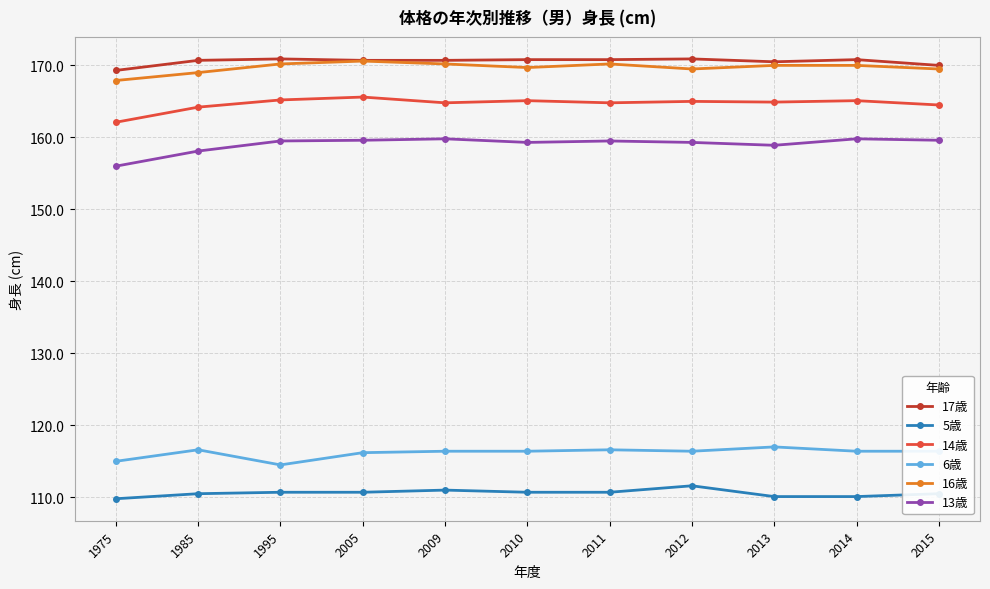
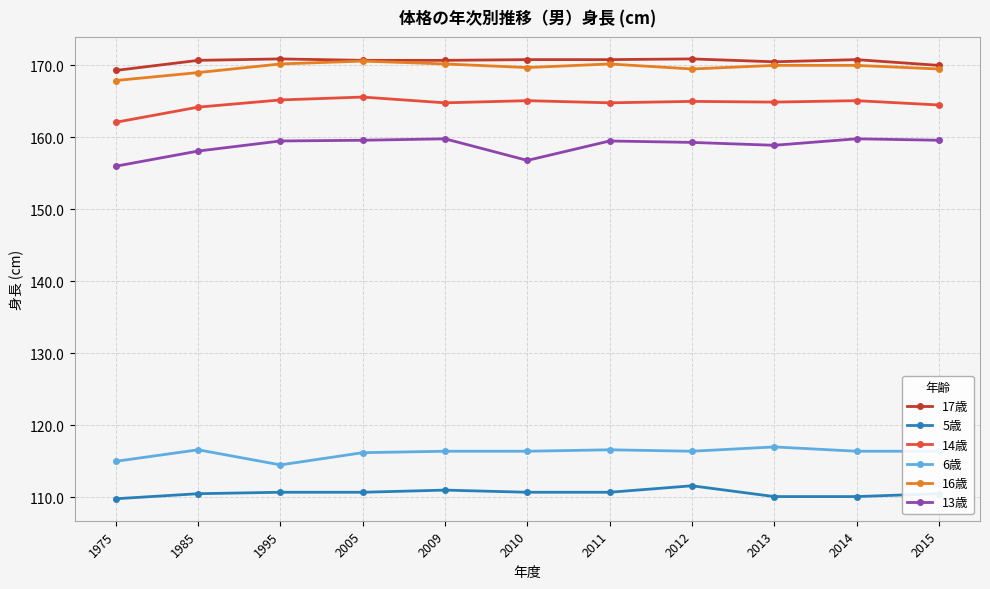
13歳, 2010: 159 -> 157
